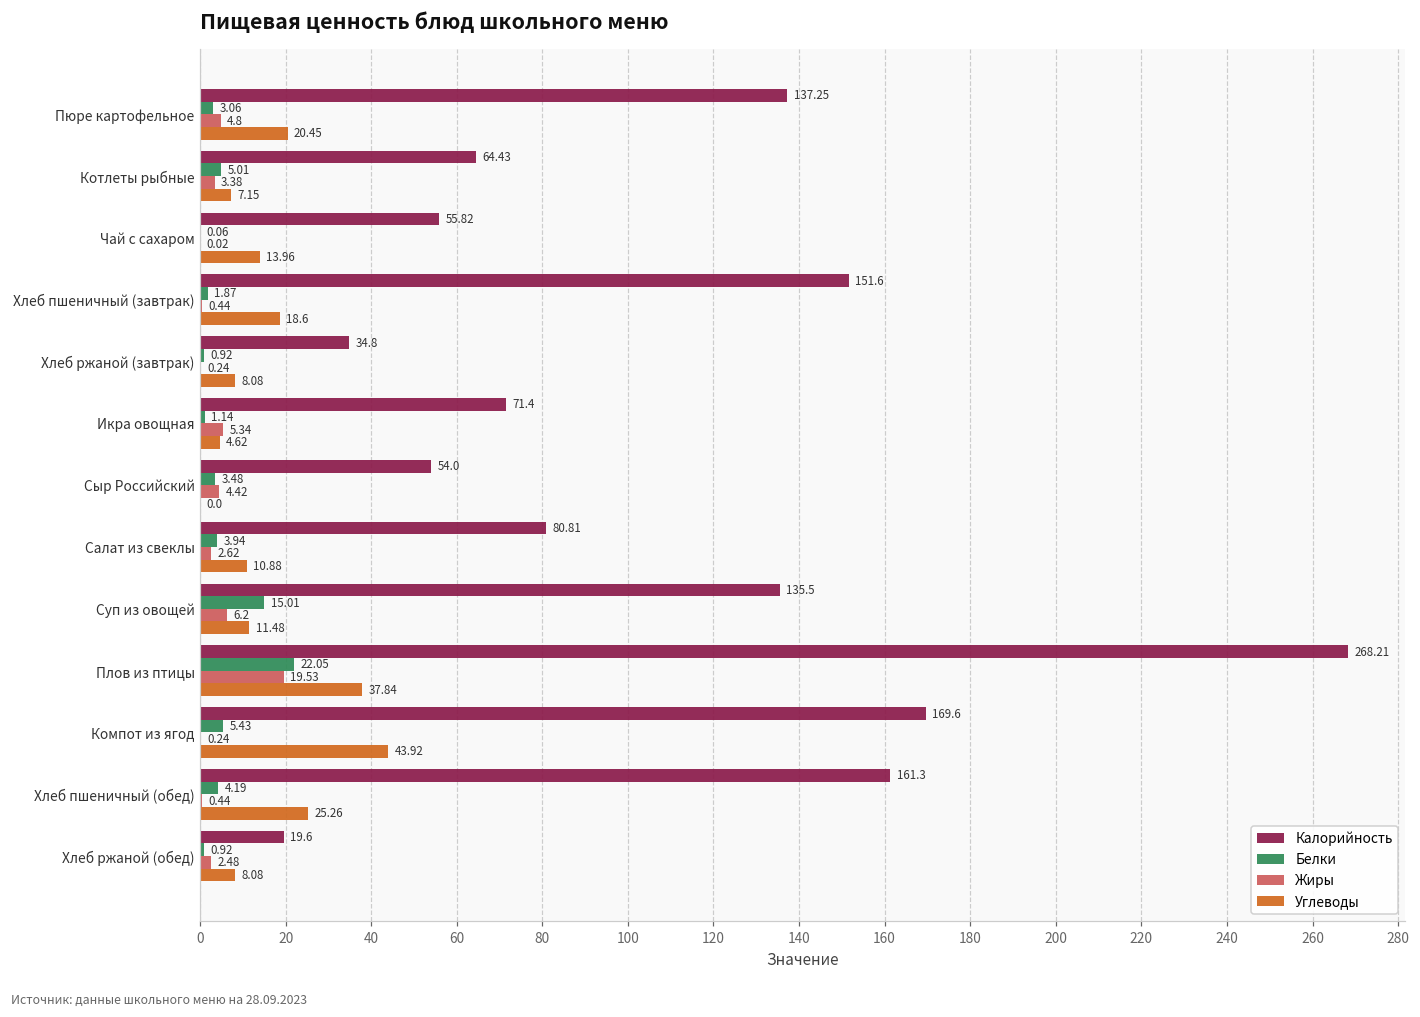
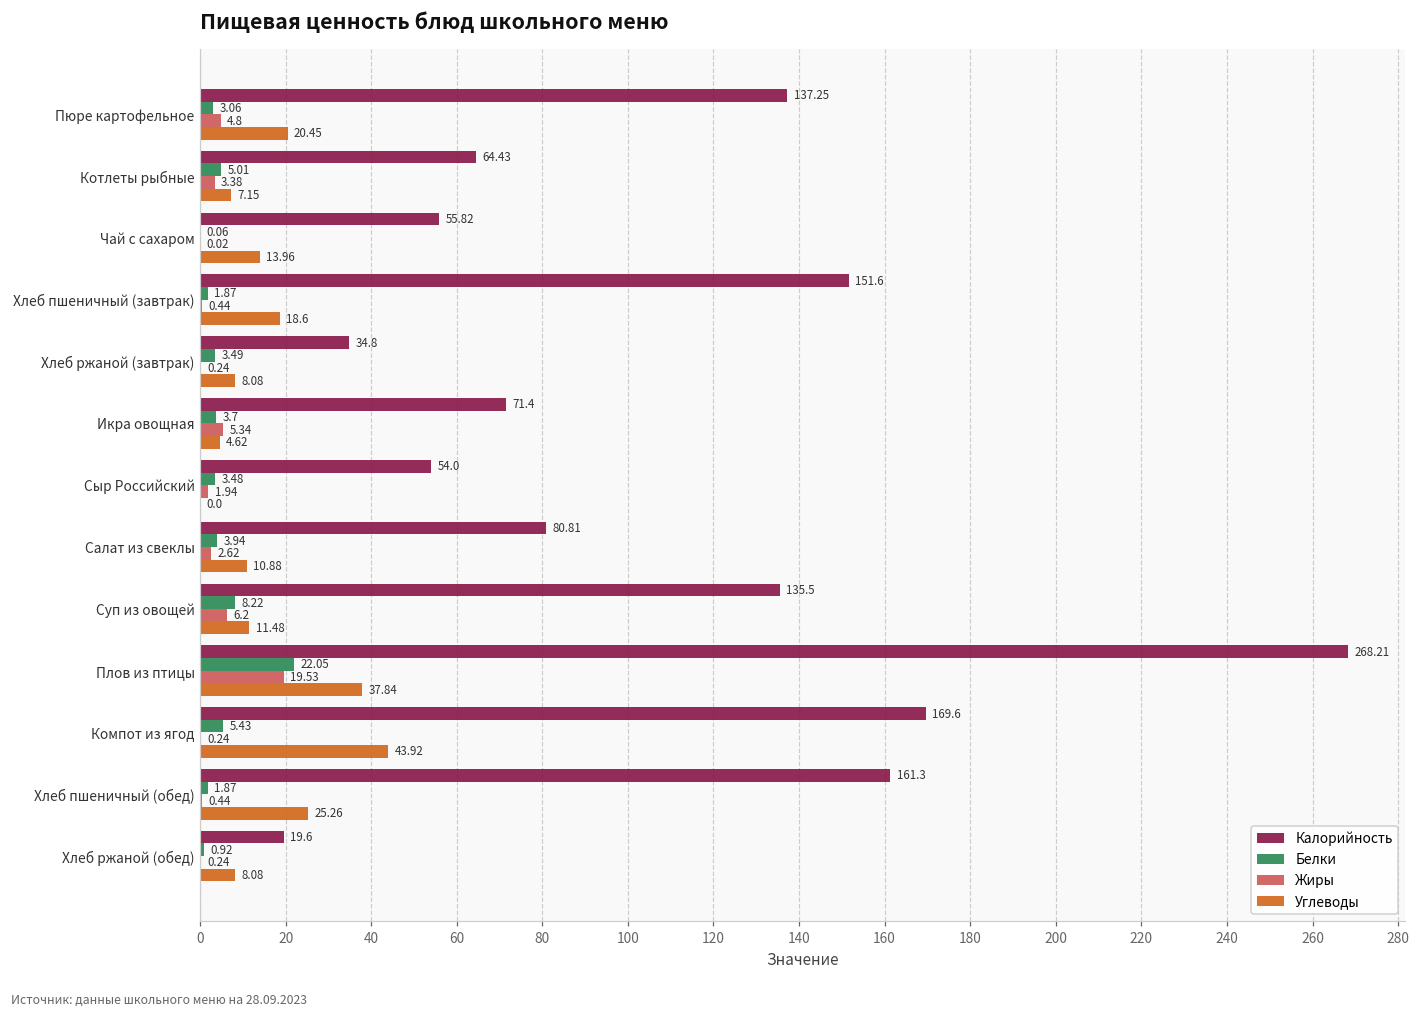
Белки, Хлеб ржаной (завтрак): 0.92 -> 3.49
Белки, Икра овощная: 1.14 -> 3.7
Жиры, Сыр Российский: 4.42 -> 1.94
Белки, Суп из овощей: 15.01 -> 8.22
Белки, Хлеб пшеничный (обед): 4.19 -> 1.87
Жиры, Хлеб ржаной (обед): 2.48 -> 0.24
